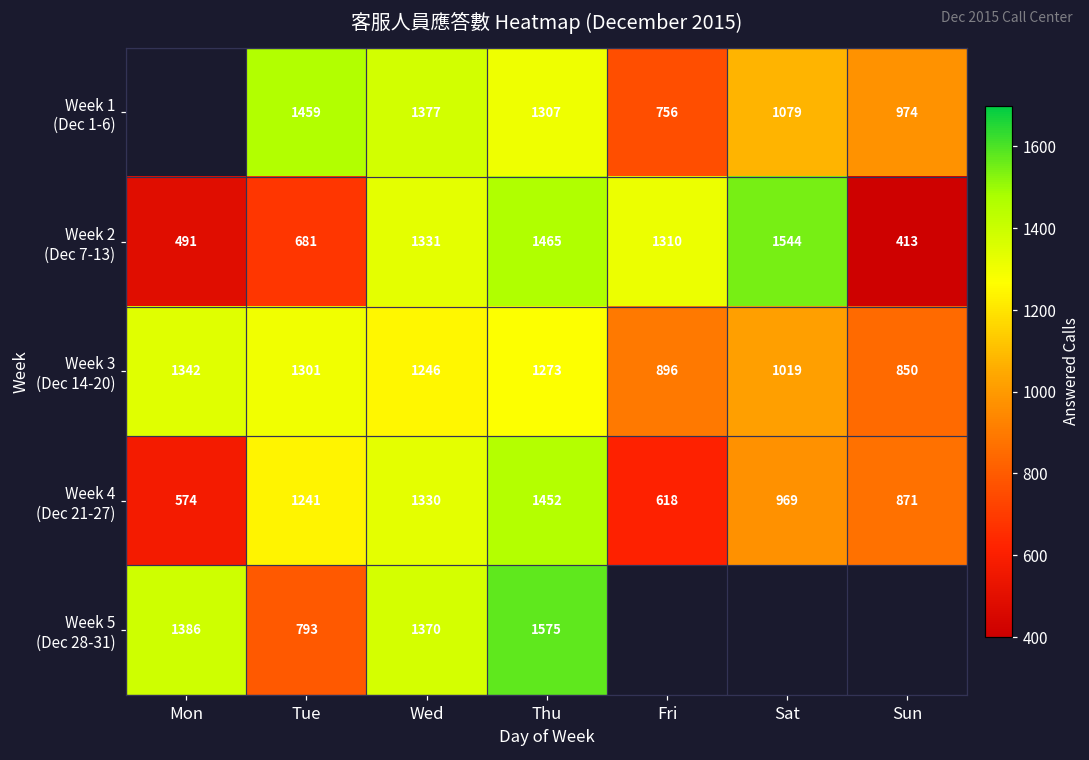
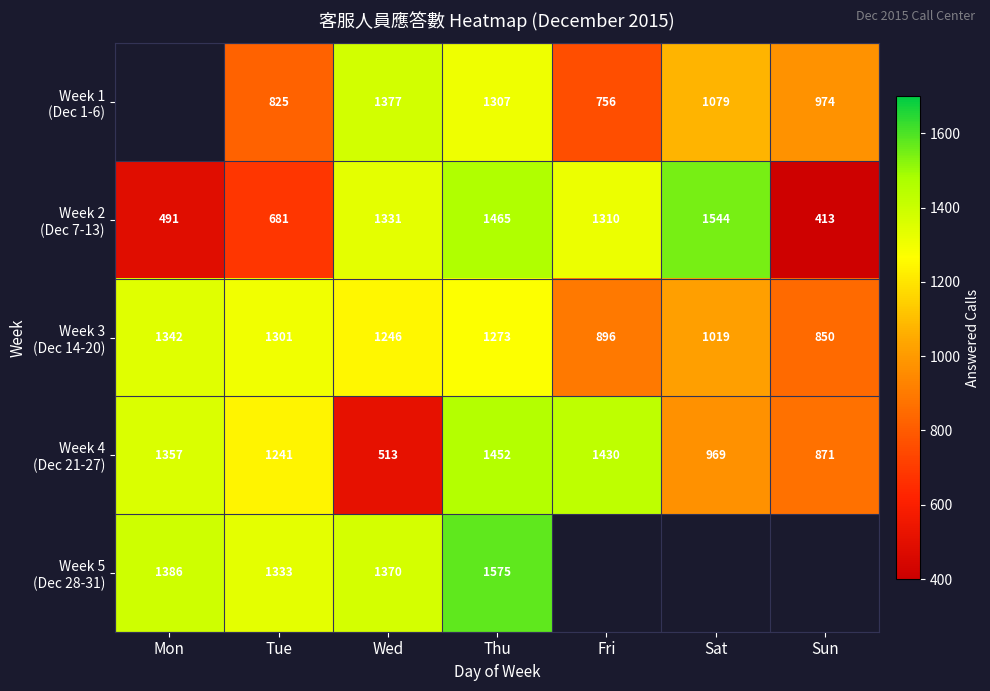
Week 1 (Dec 1-6), Tue: 1459 -> 825
Week 4 (Dec 21-27), Mon: 574 -> 1357
Week 4 (Dec 21-27), Wed: 1330 -> 513
Week 4 (Dec 21-27), Fri: 618 -> 1430
Week 5 (Dec 28-31), Tue: 793 -> 1333
